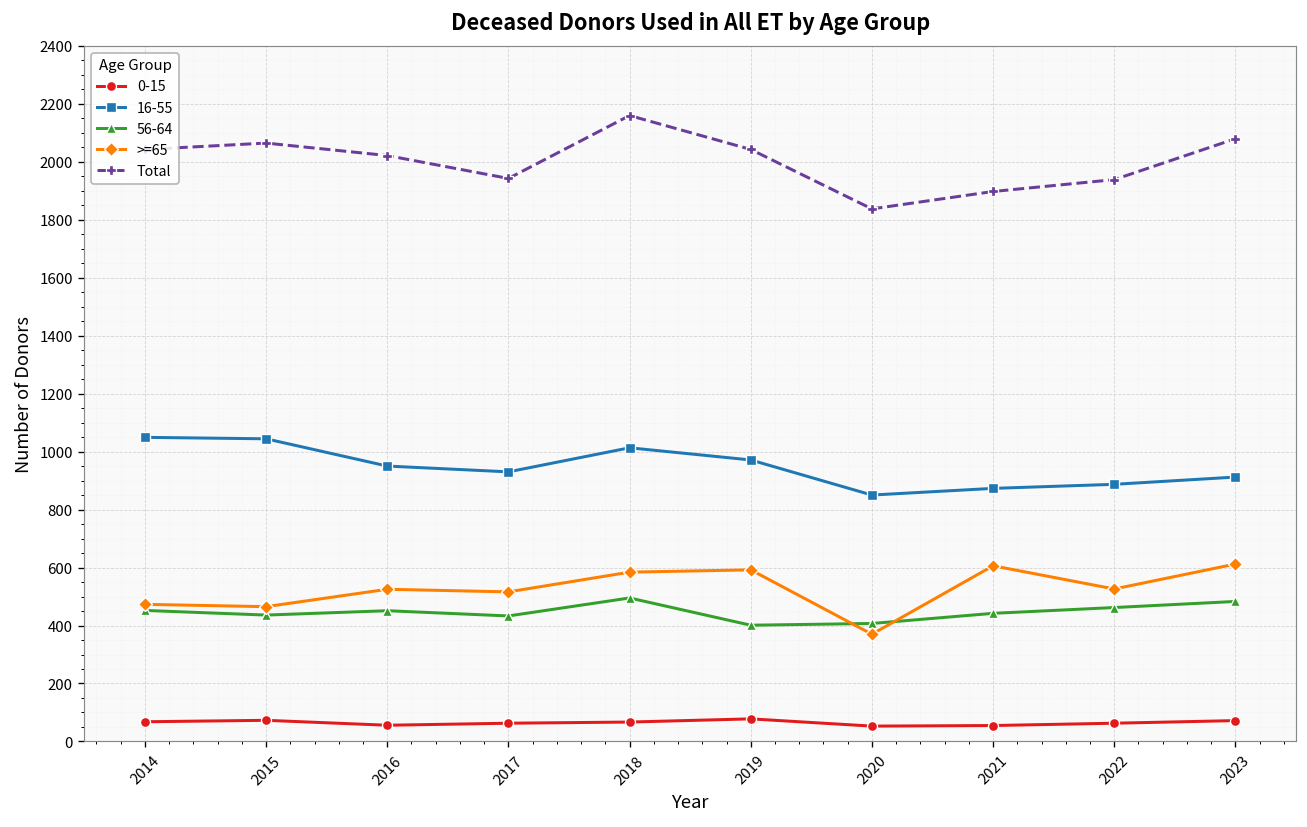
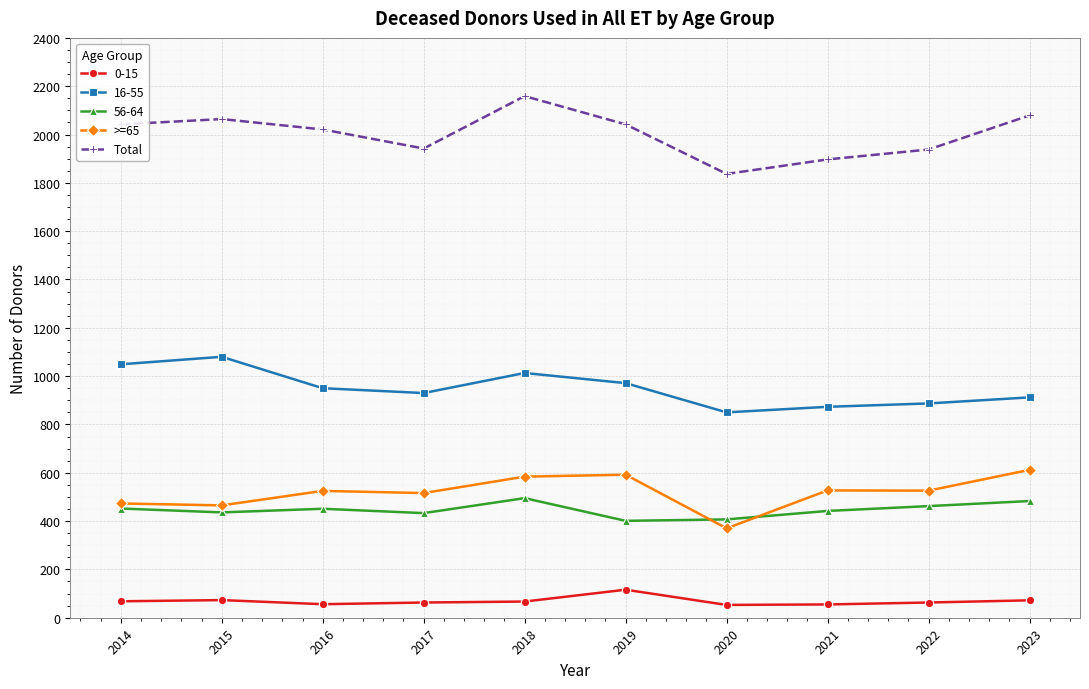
16-55, 2015: 1040 -> 1080
0-15, 2019: 80 -> 120
>=65, 2021: 610 -> 530
